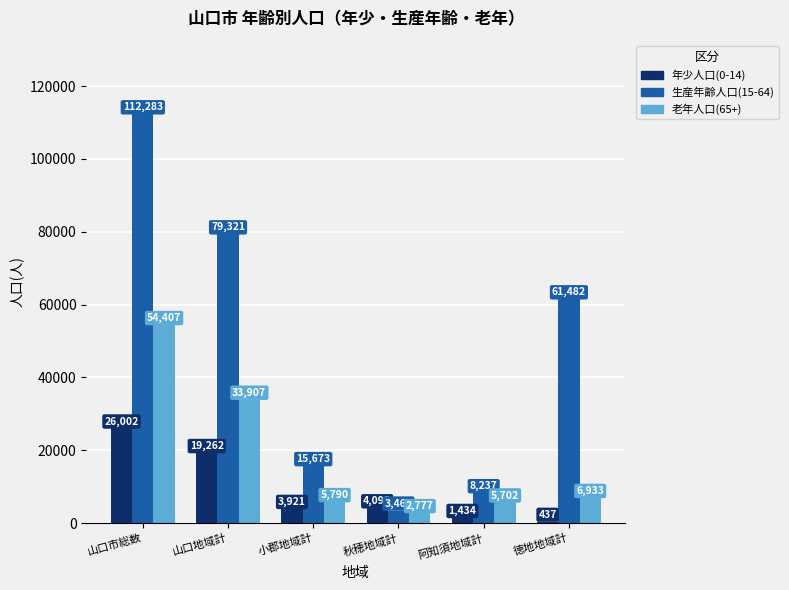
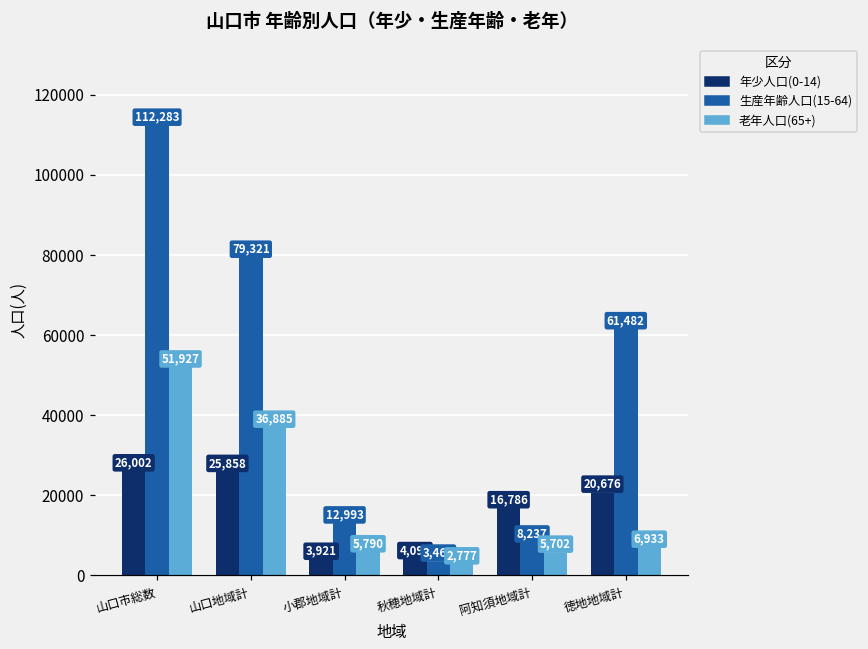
老年人口(65+), 山口市総数: 54,407 -> 51,927
年少人口(0-14), 山口地域計: 19,262 -> 25,858
老年人口(65+), 山口地域計: 33,907 -> 36,885
生産年齢人口(15-64), 小郡地域計: 15,673 -> 12,993
年少人口(0-14), 阿知須地域計: 1,434 -> 16,786
年少人口(0-14), 徳地地域計: 437 -> 20,676
